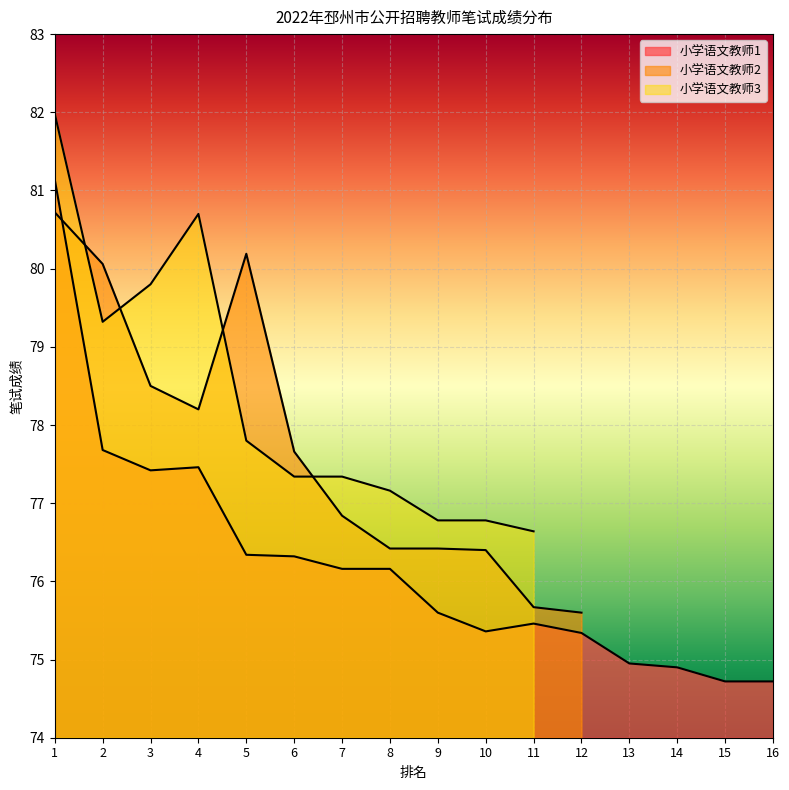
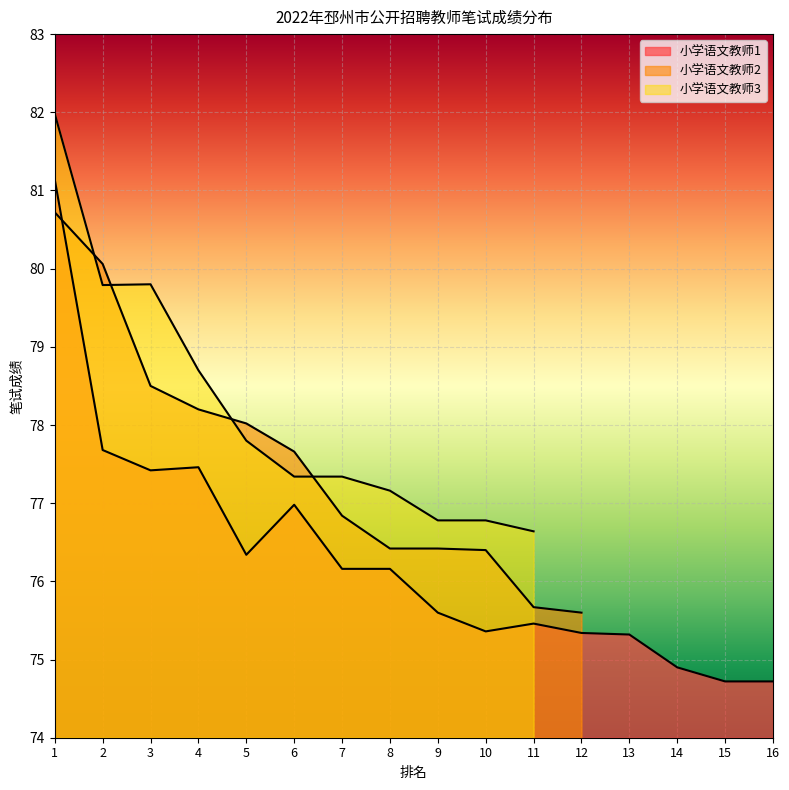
小学语文教师3, 2: 79.3 -> 79.8
小学语文教师3, 4: 80.7 -> 78.7
小学语文教师2, 5: 80.2 -> 78.0
小学语文教师1, 6: 76.3 -> 77.0
小学语文教师1, 13: 75.0 -> 75.3
